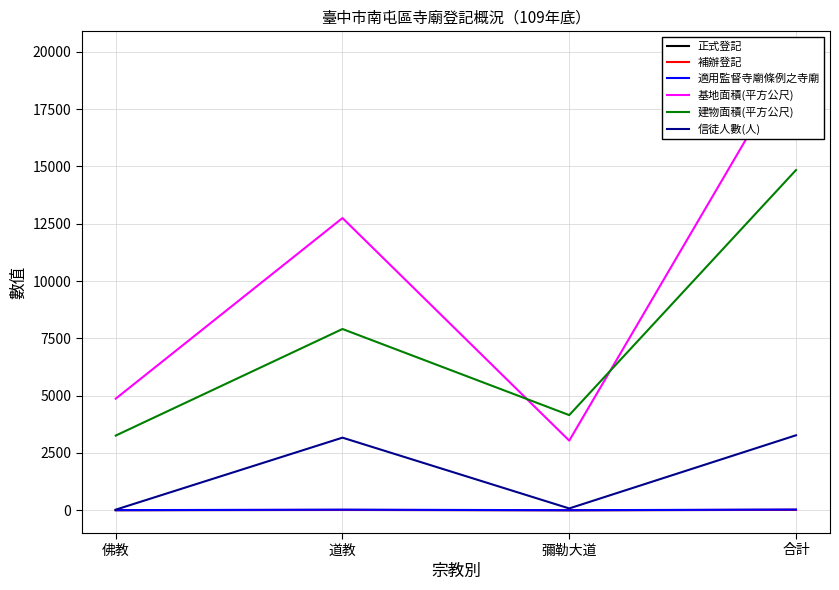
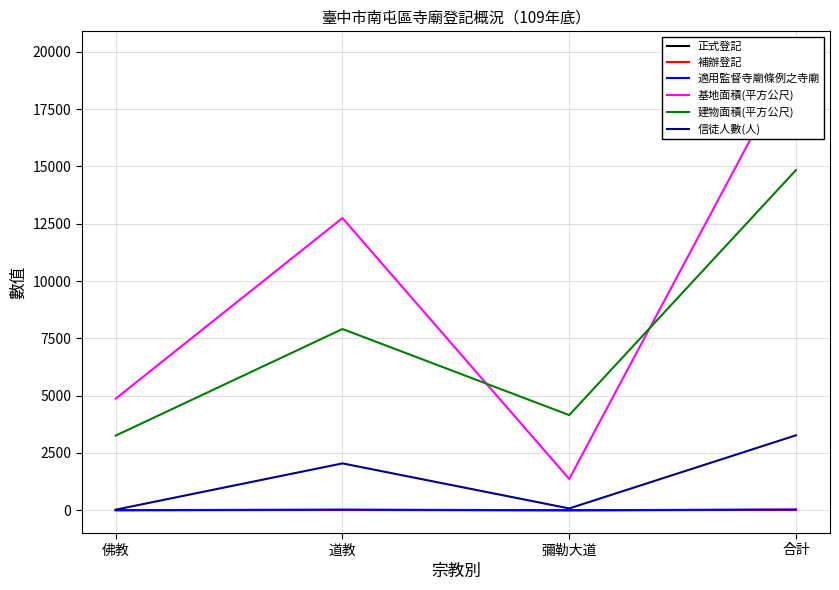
信徒人數(人), 道教: 3200 -> 2000
基地面積(平方公尺), 彌勒大道: 3000 -> 1400
